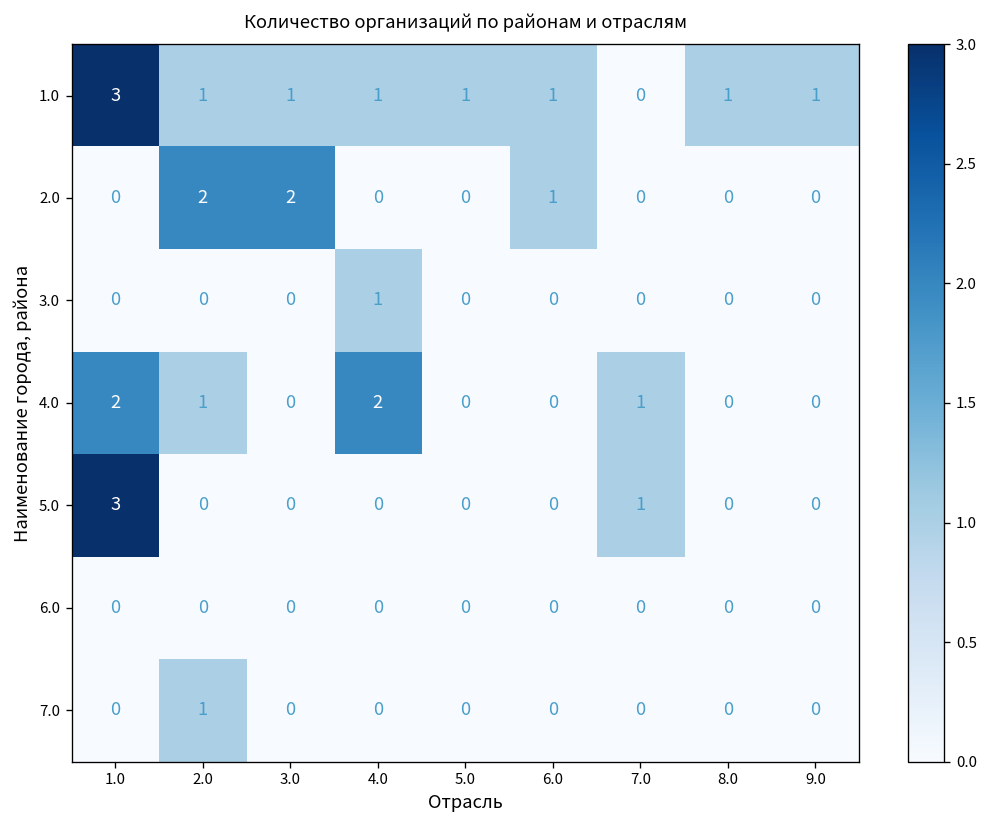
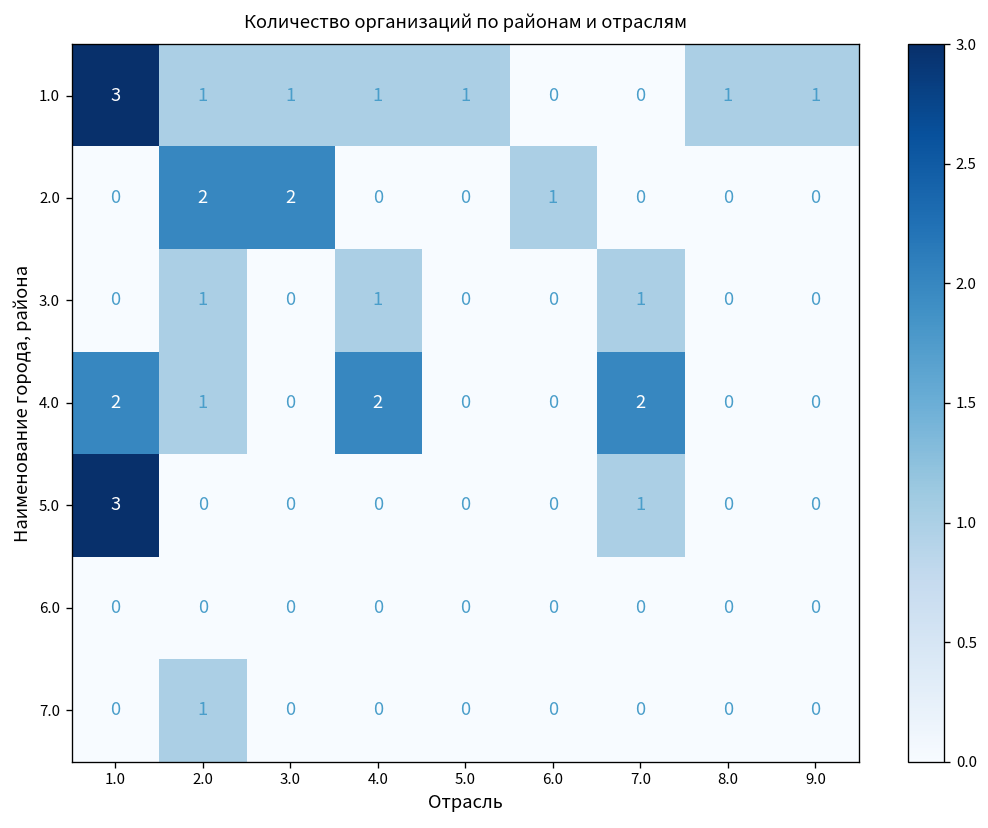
1.0, 6.0: 1 -> 0
3.0, 2.0: 0 -> 1
3.0, 7.0: 0 -> 1
4.0, 7.0: 1 -> 2
